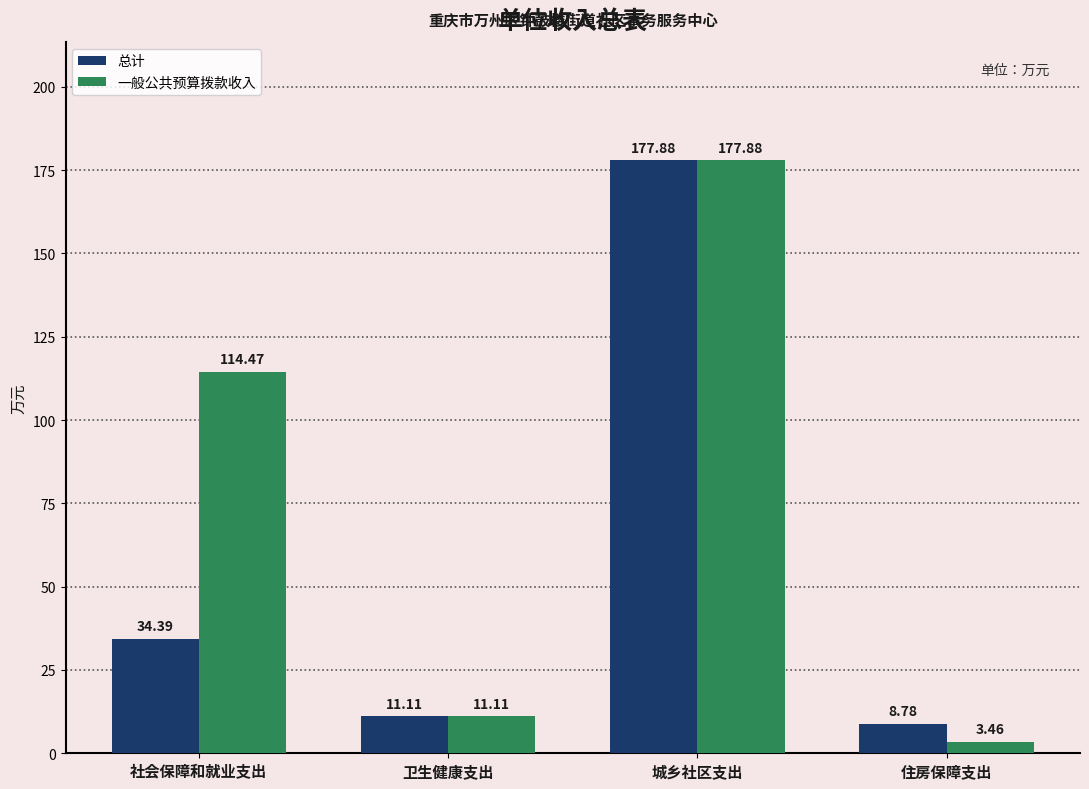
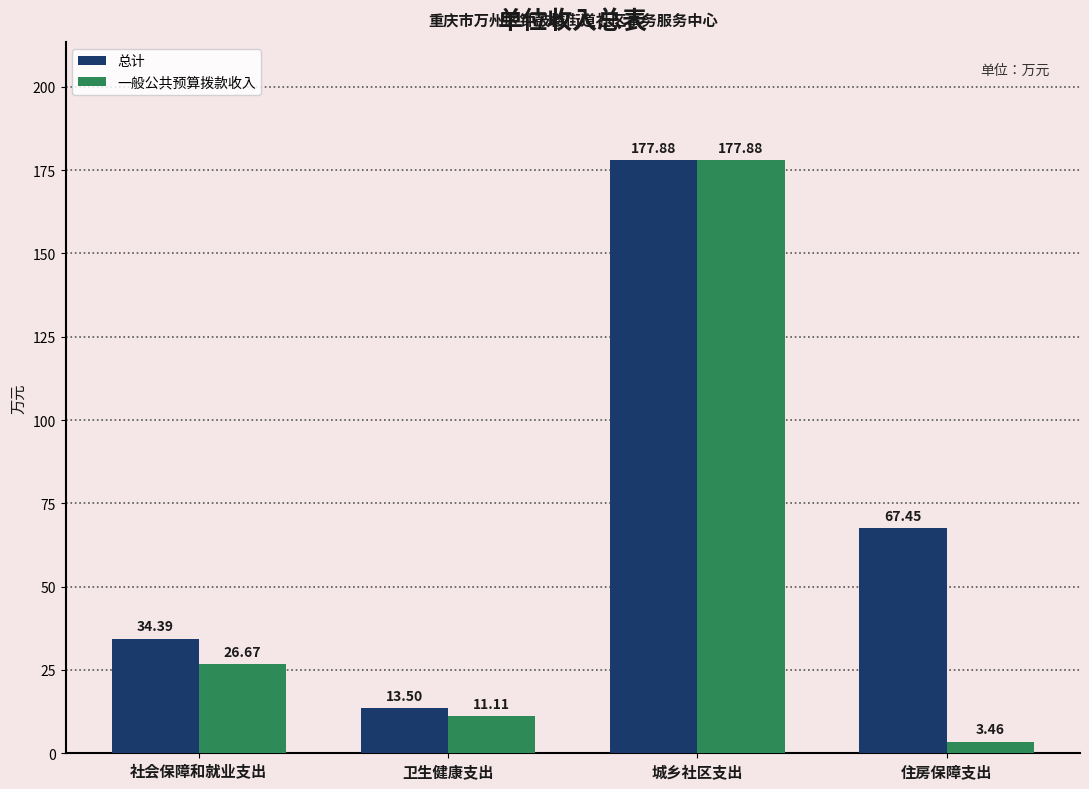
一般公共预算拨款收入, 社会保障和就业支出: 114.47 -> 26.67
总计, 卫生健康支出: 11.11 -> 13.50
总计, 住房保障支出: 8.78 -> 67.45
